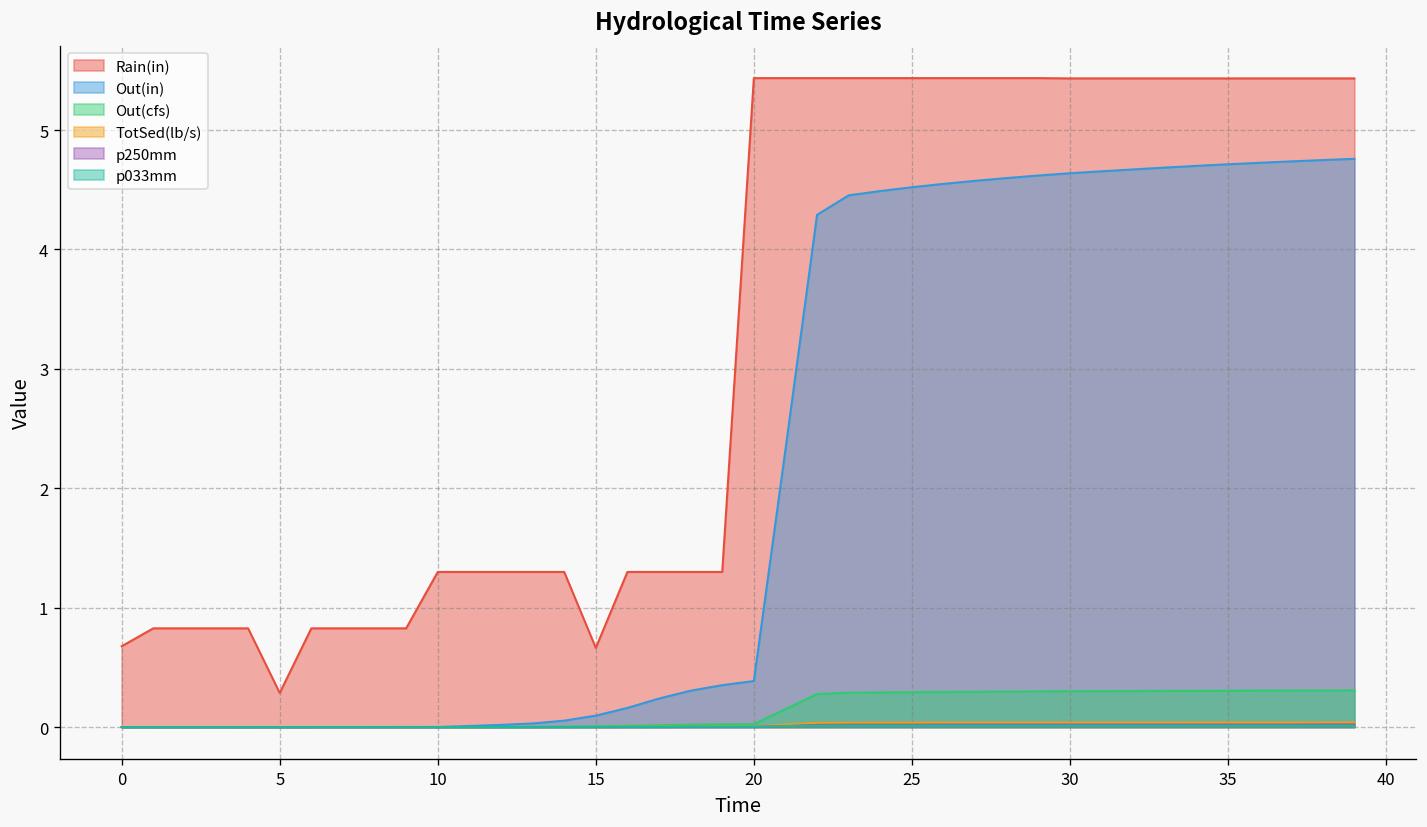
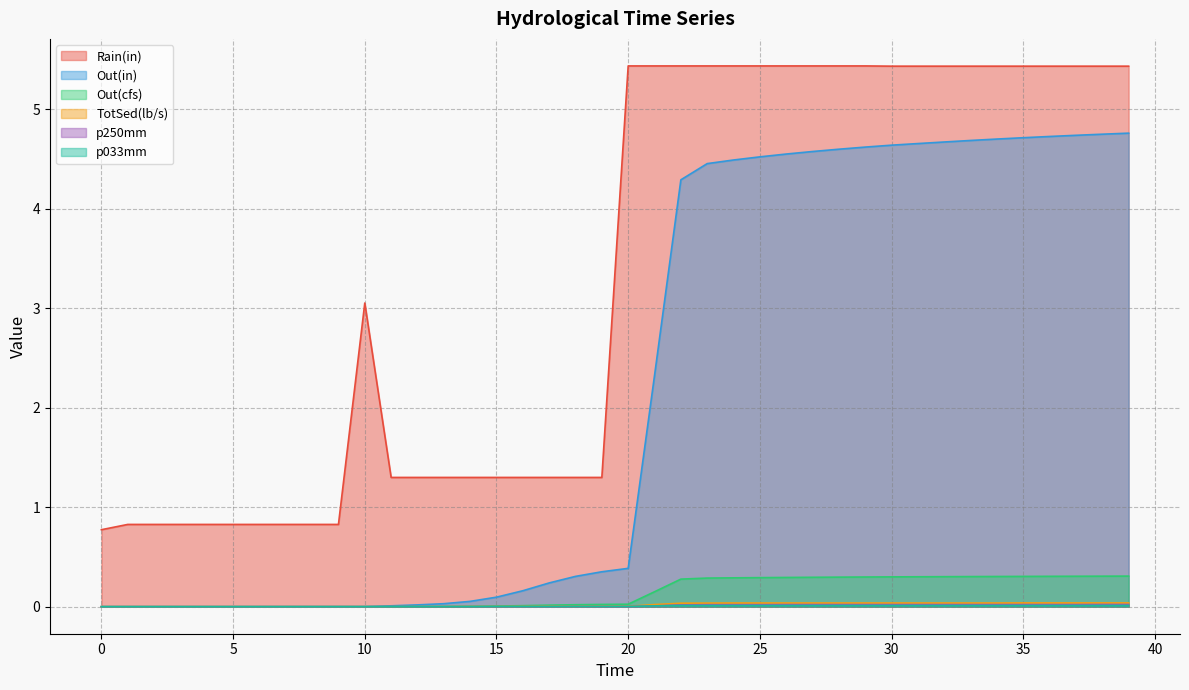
Rain(in), 0: 0.7 -> 0.8
Rain(in), 5: 0.3 -> 0.8
Rain(in), 10: 1.3 -> 3.1
Rain(in), 15: 0.7 -> 1.3
